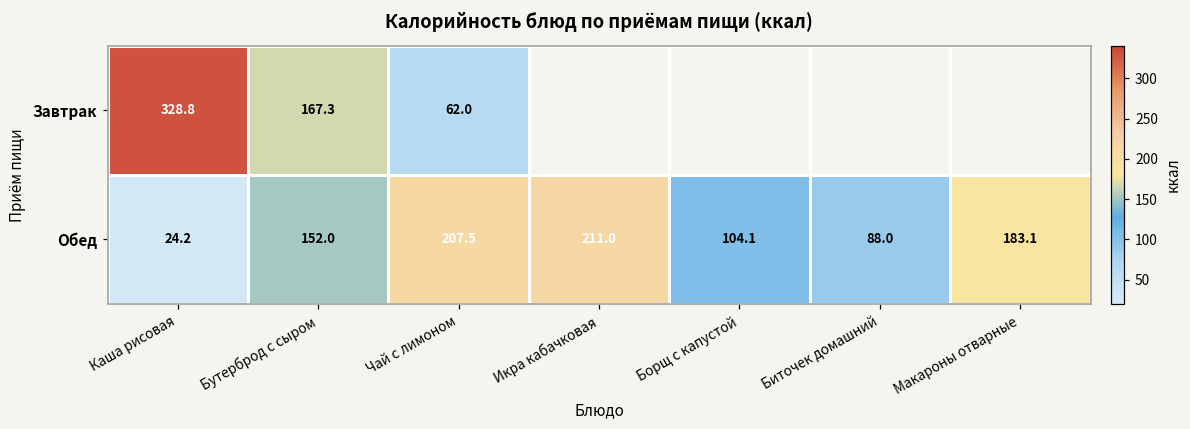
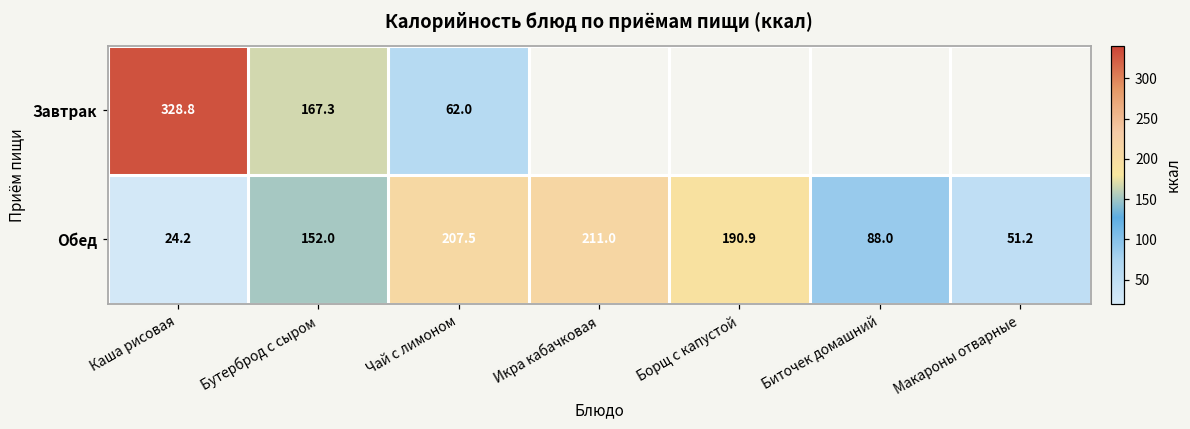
Обед, Борщ с капустой: 104.1 -> 190.9
Обед, Макароны отварные: 183.1 -> 51.2
